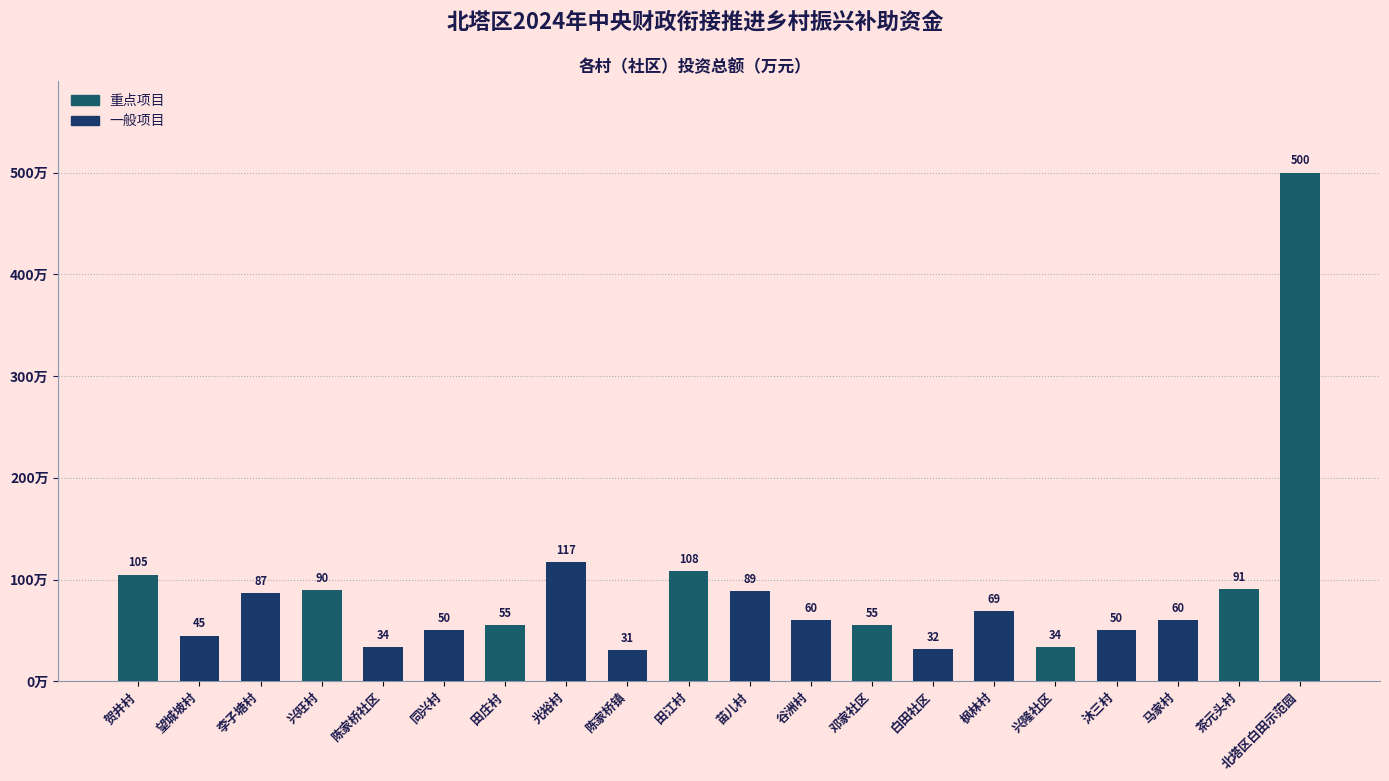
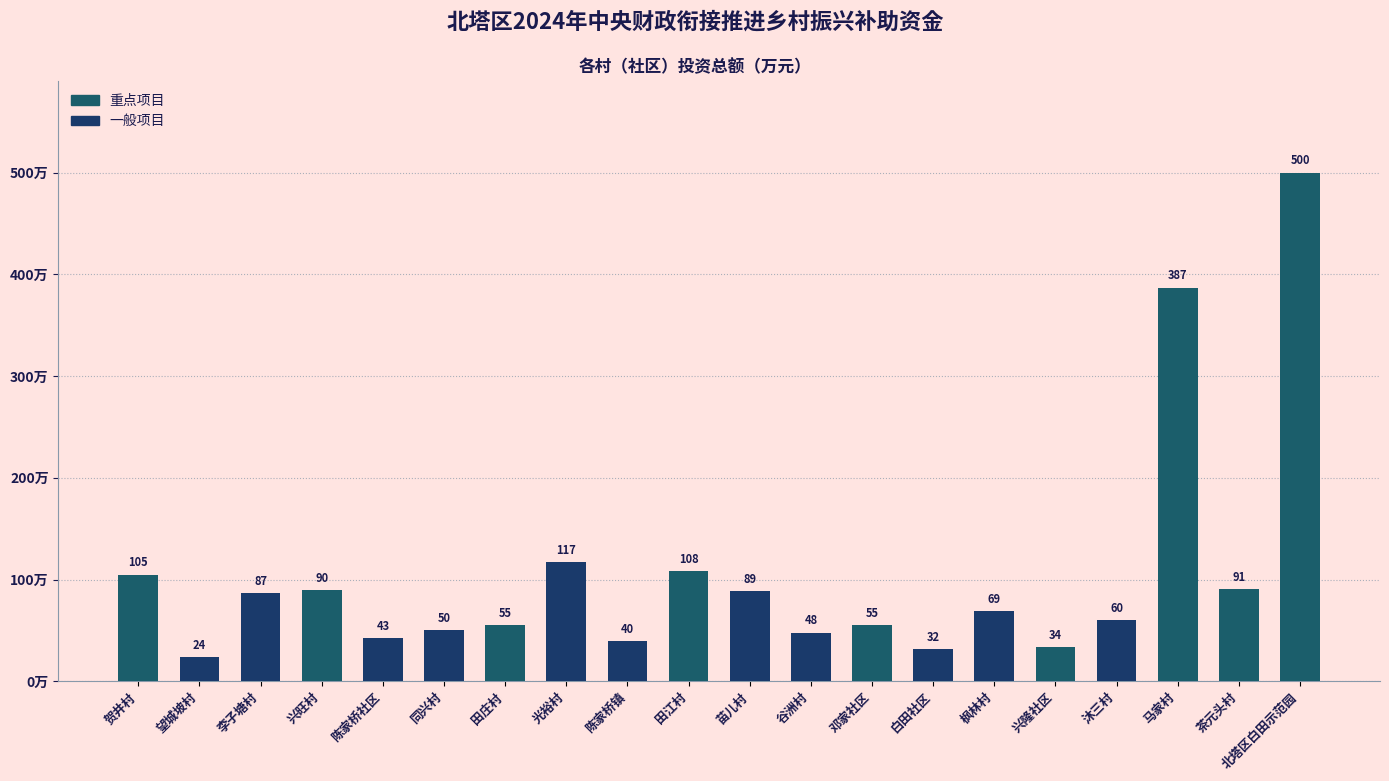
望城坡村: 45 -> 24
陈家桥社区: 34 -> 43
陈家桥镇: 31 -> 40
谷洲村: 60 -> 48
沐三村: 50 -> 60
马家村: 60 -> 387
